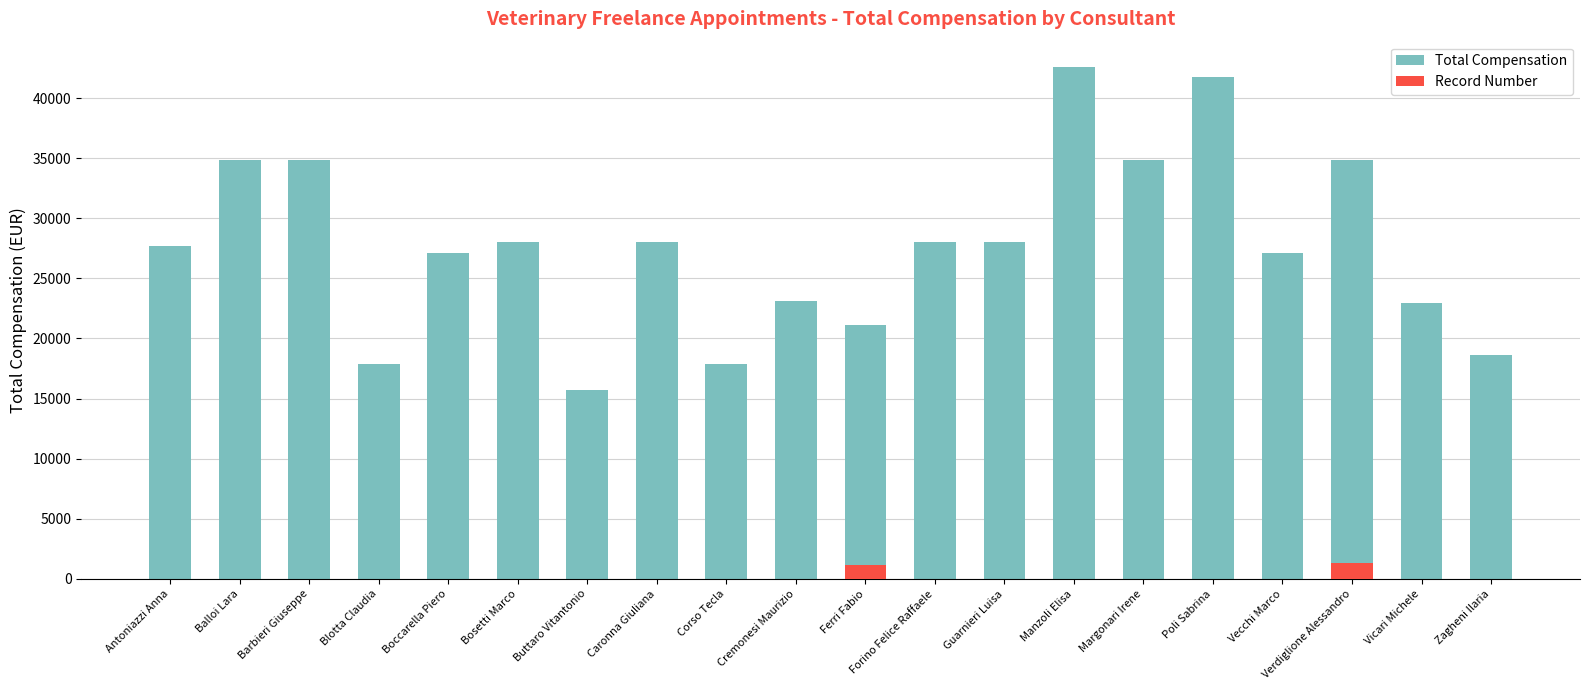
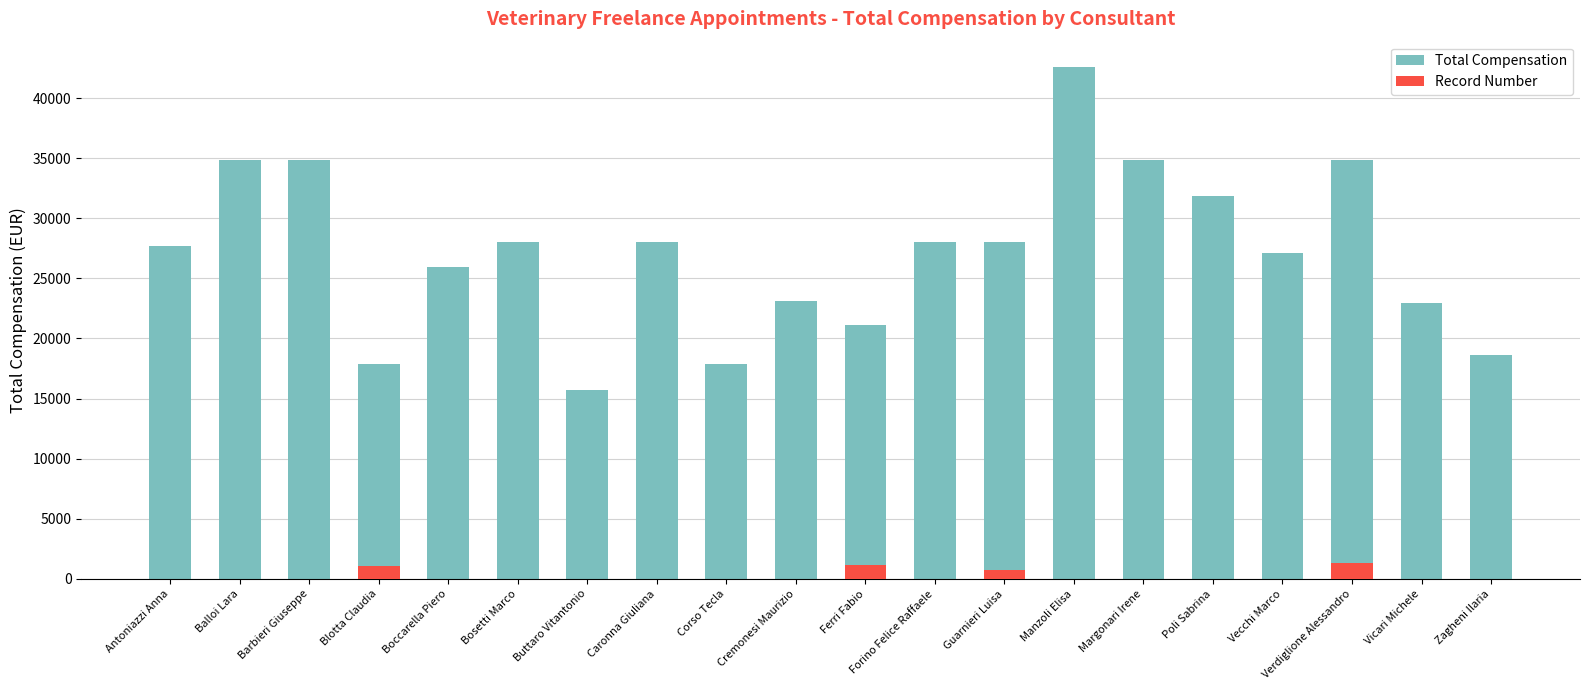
Record Number, Blotta Claudia: 0 -> 1100
Total Compensation, Boccarella Piero: 27100 -> 25900
Record Number, Guarnieri Luisa: 0 -> 700
Total Compensation, Poli Sabrina: 41700 -> 31900
